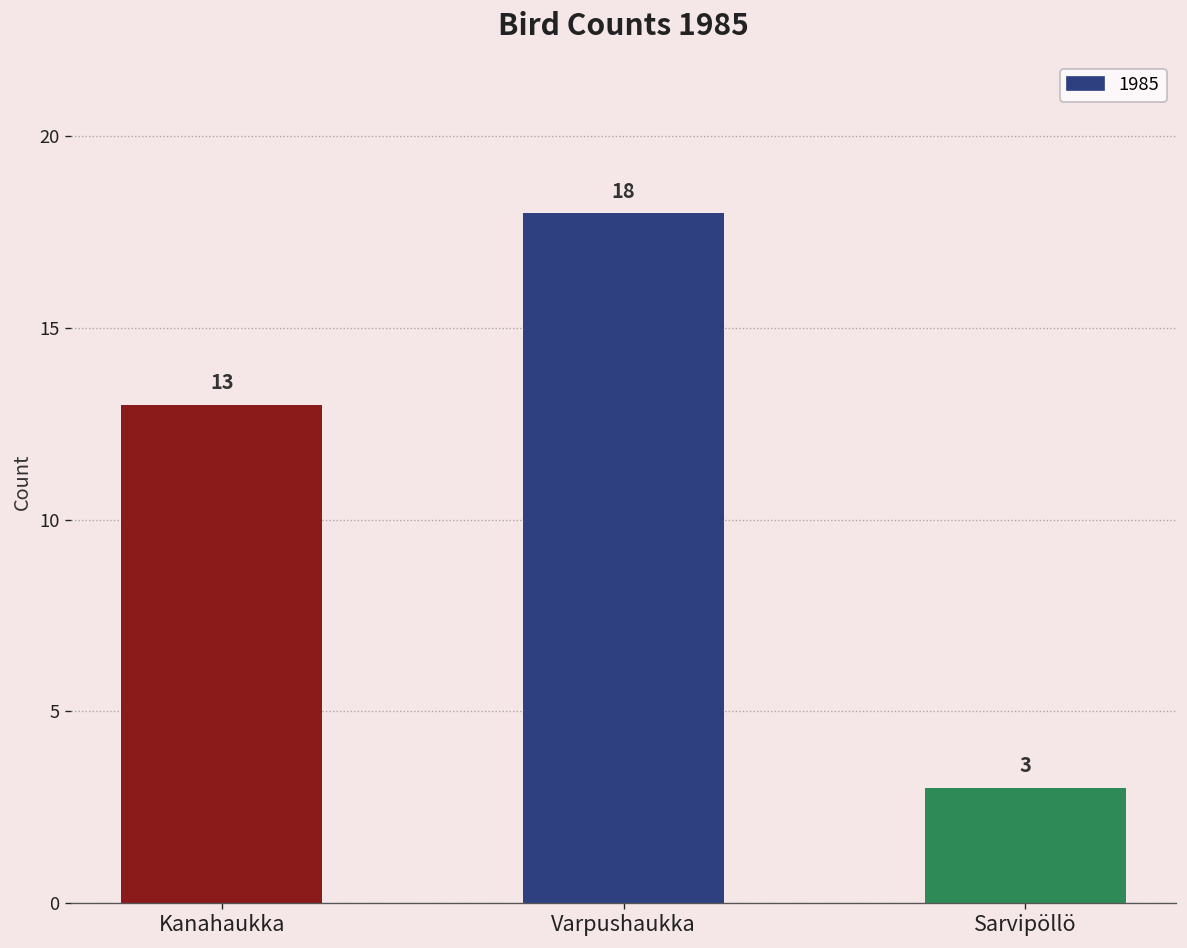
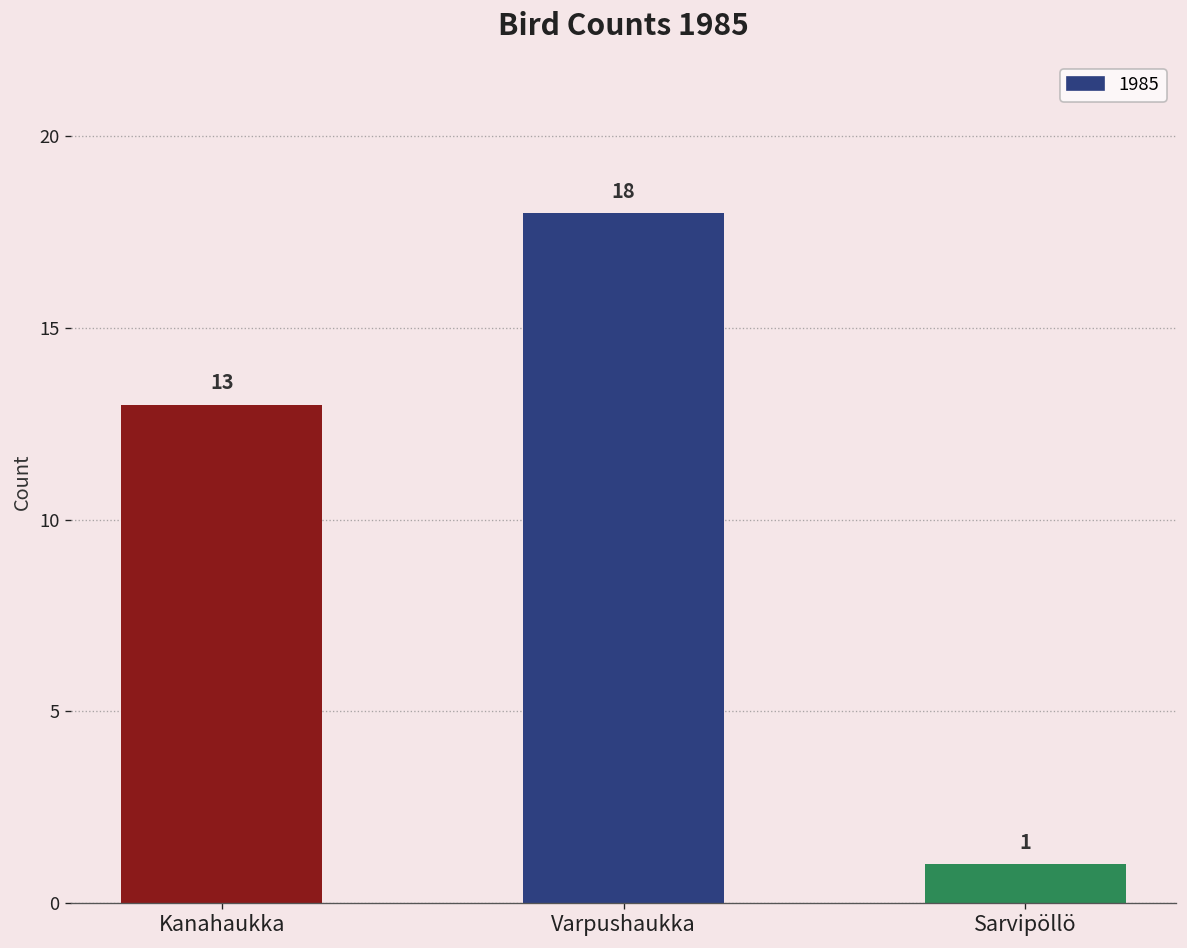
Sarvipöllö: 3 -> 1
